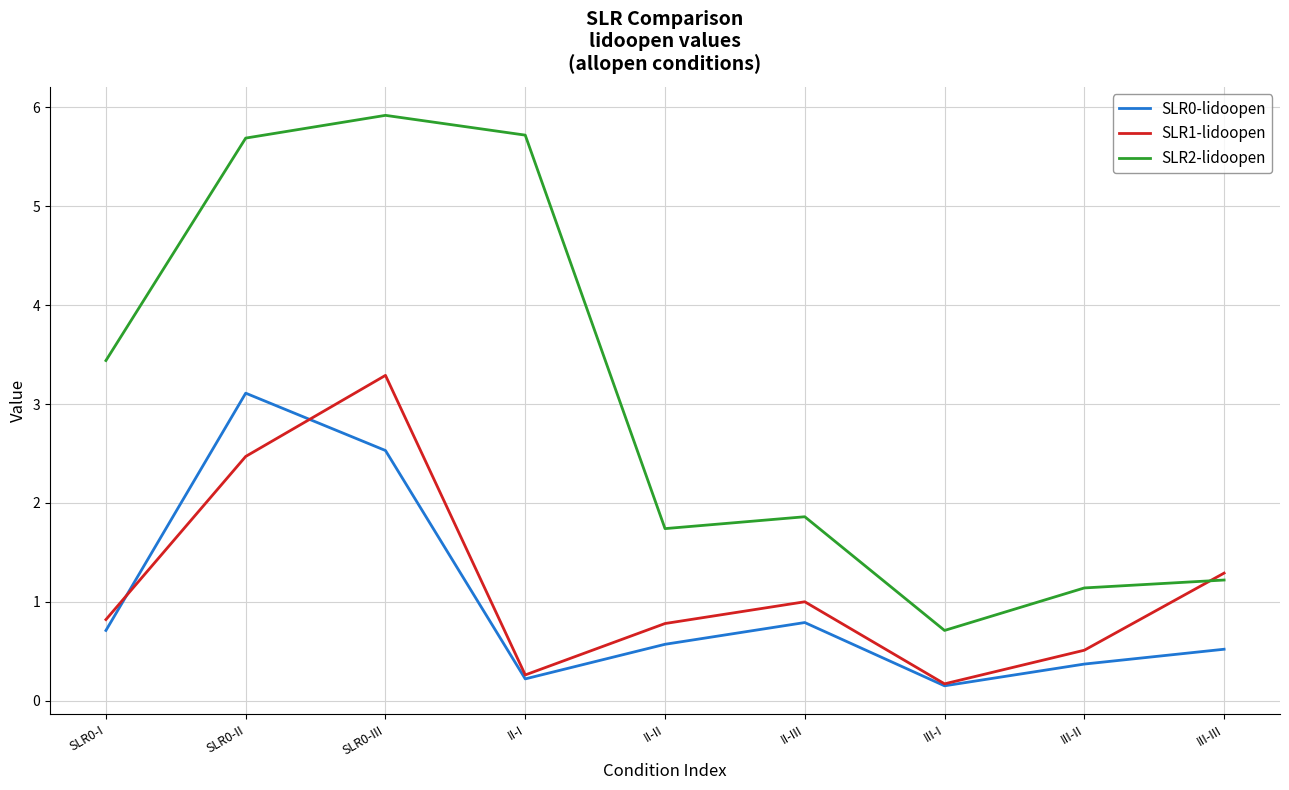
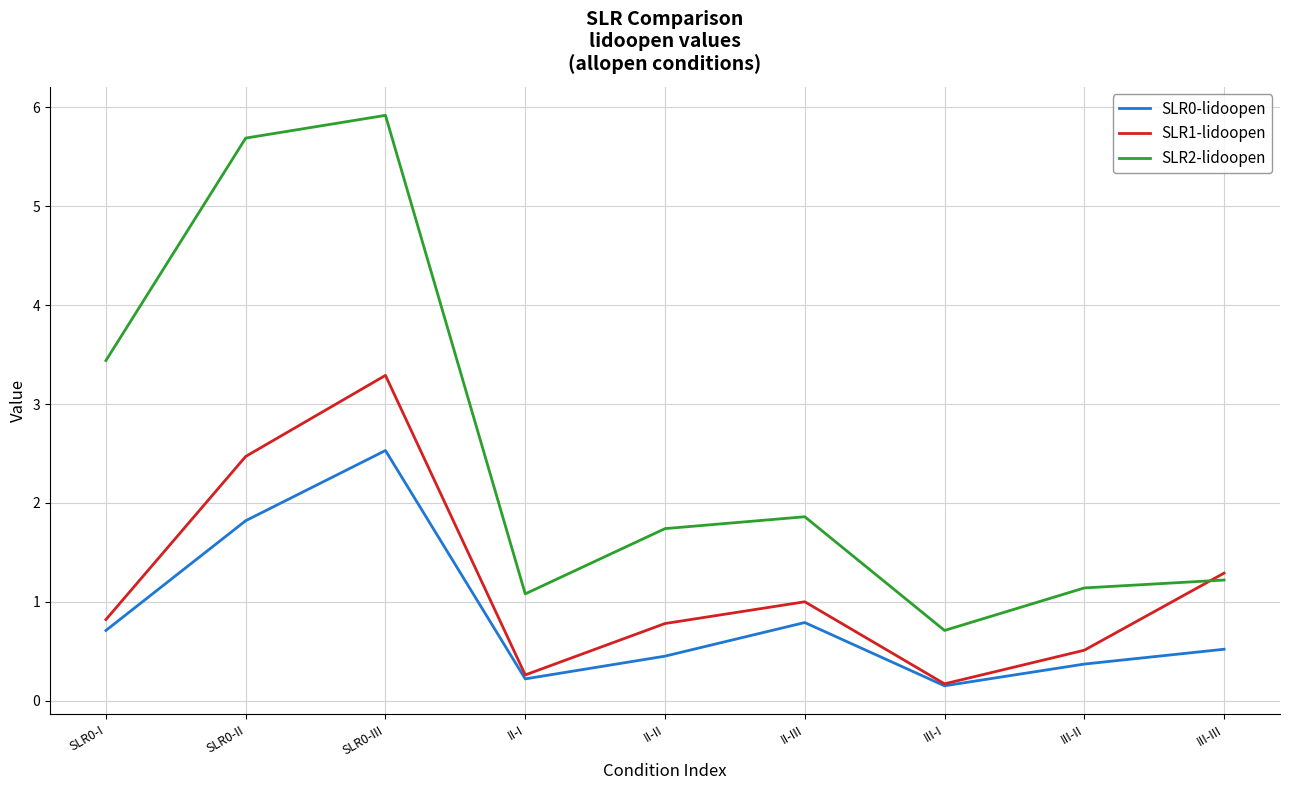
SLR0-lidoopen, SLR0-II: 3.1 -> 1.8
SLR2-lidoopen, II-I: 5.7 -> 1.1
SLR0-lidoopen, II-II: 0.6 -> 0.5
